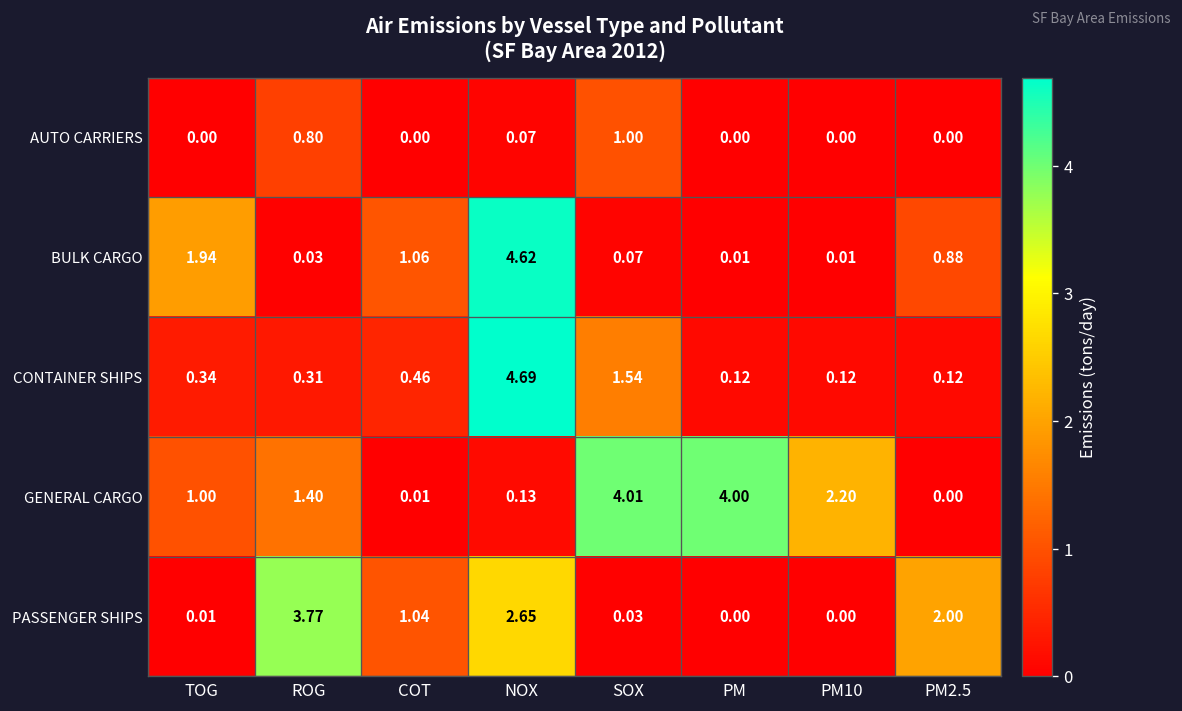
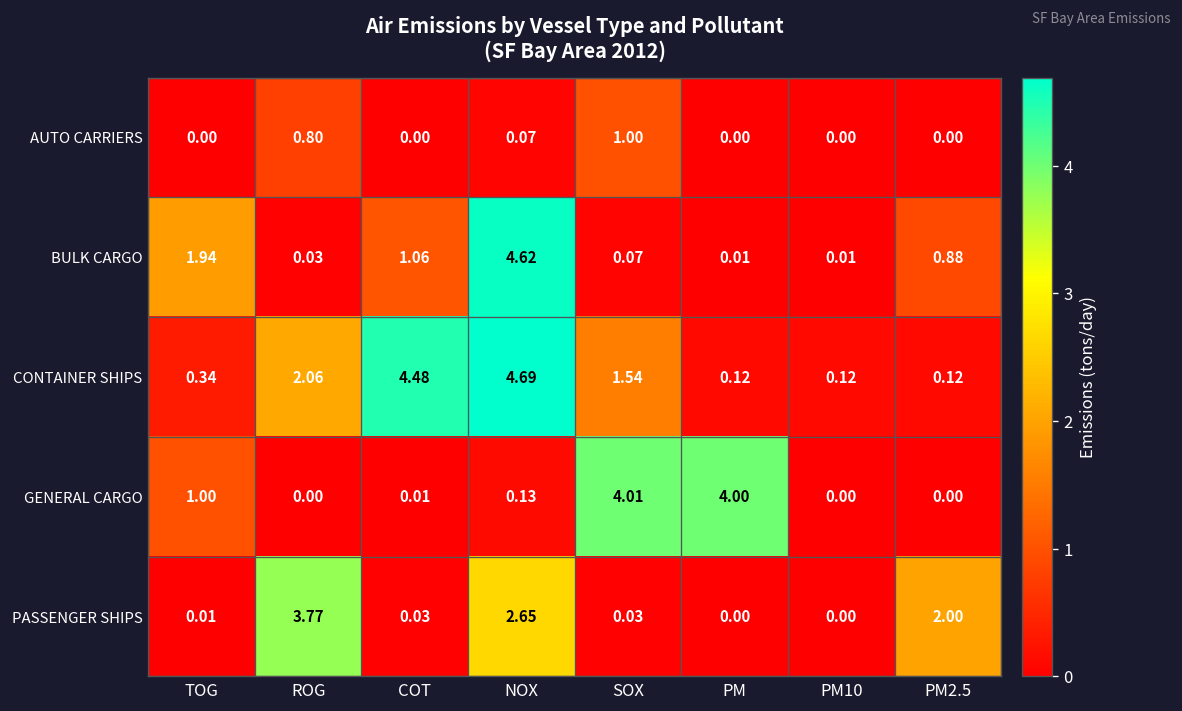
CONTAINER SHIPS, ROG: 0.31 -> 2.06
CONTAINER SHIPS, COT: 0.46 -> 4.48
GENERAL CARGO, ROG: 1.40 -> 0.00
GENERAL CARGO, PM10: 2.20 -> 0.00
PASSENGER SHIPS, COT: 1.04 -> 0.03
